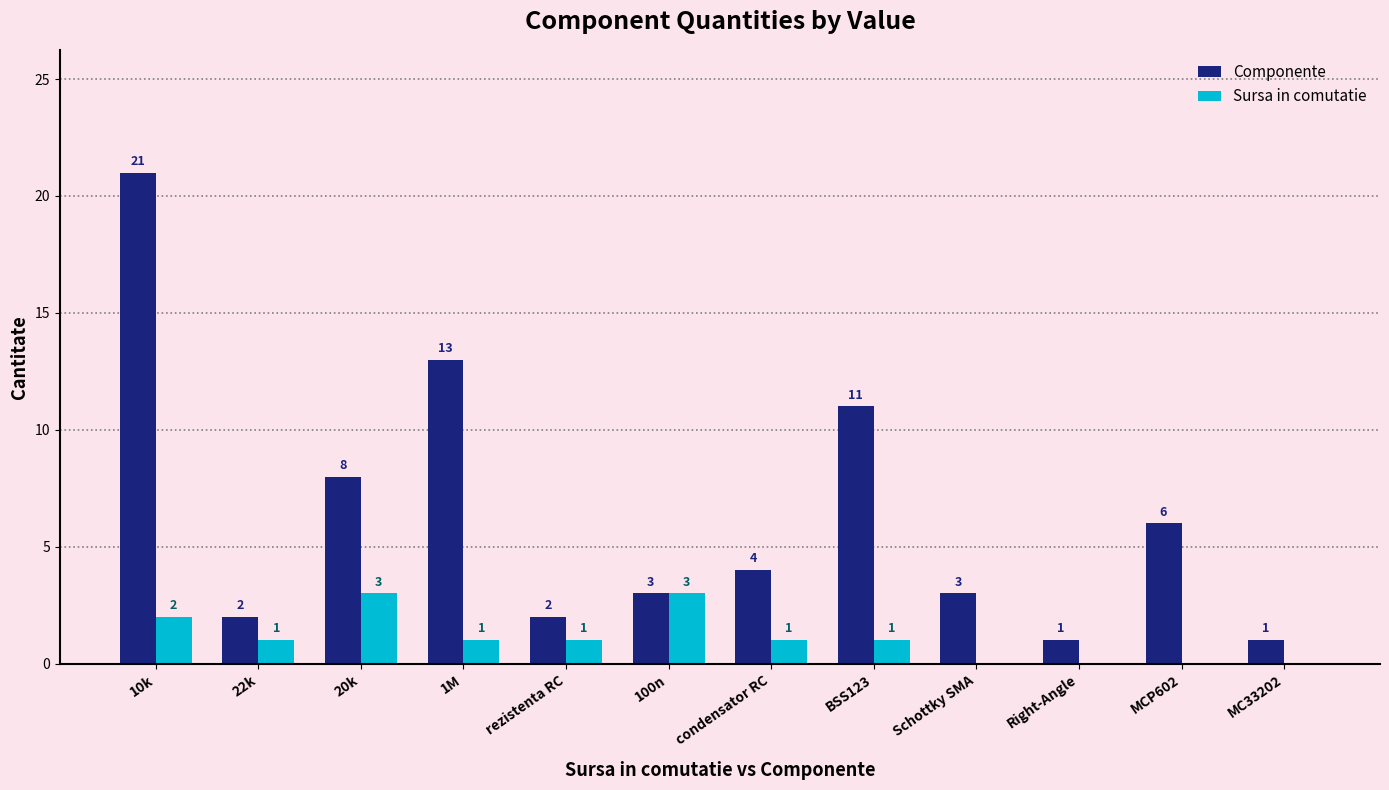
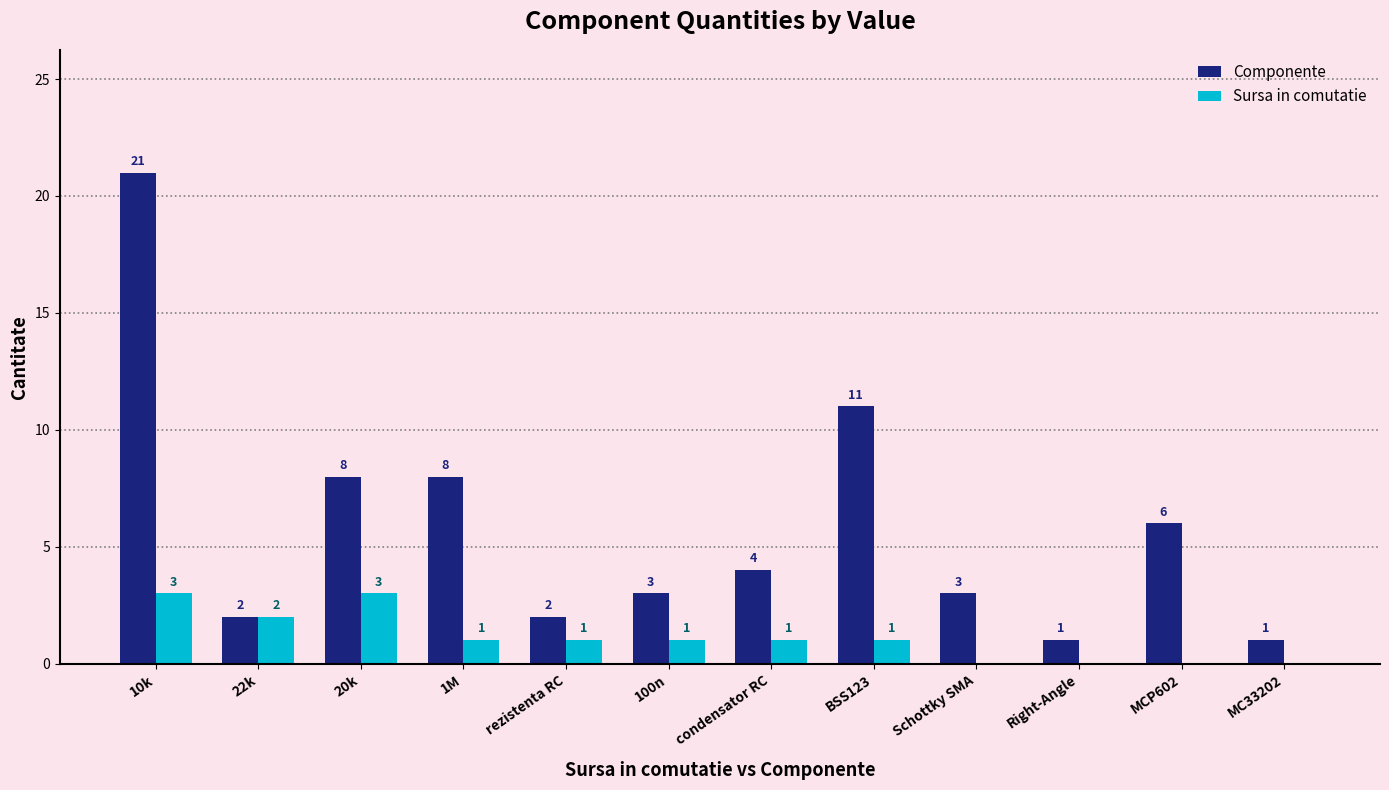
Sursa in comutatie, 10k: 2 -> 3
Sursa in comutatie, 22k: 1 -> 2
Componente, 1M: 13 -> 8
Sursa in comutatie, 100n: 3 -> 1
